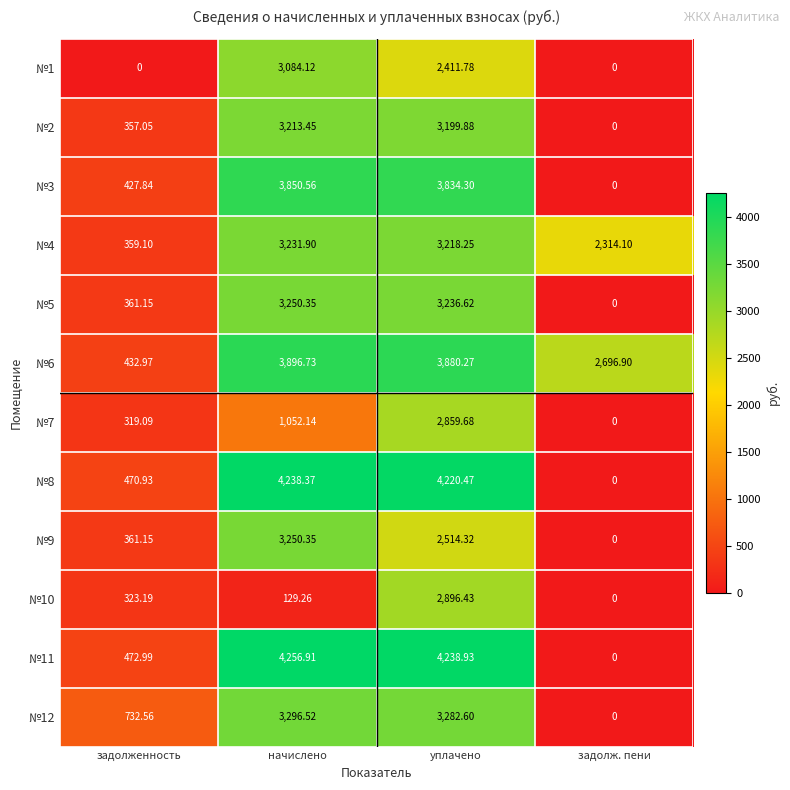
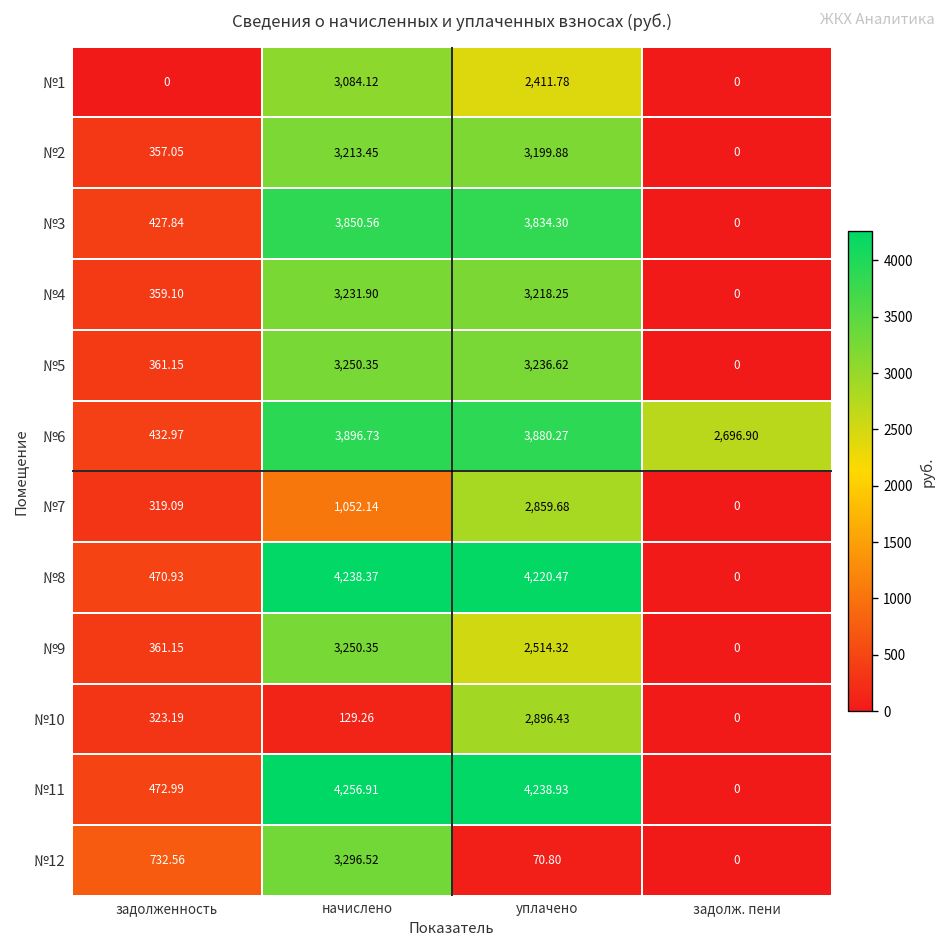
№4, задолж. пени: 2,314.10 -> 0
№12, уплачено: 3,282.60 -> 70.80
